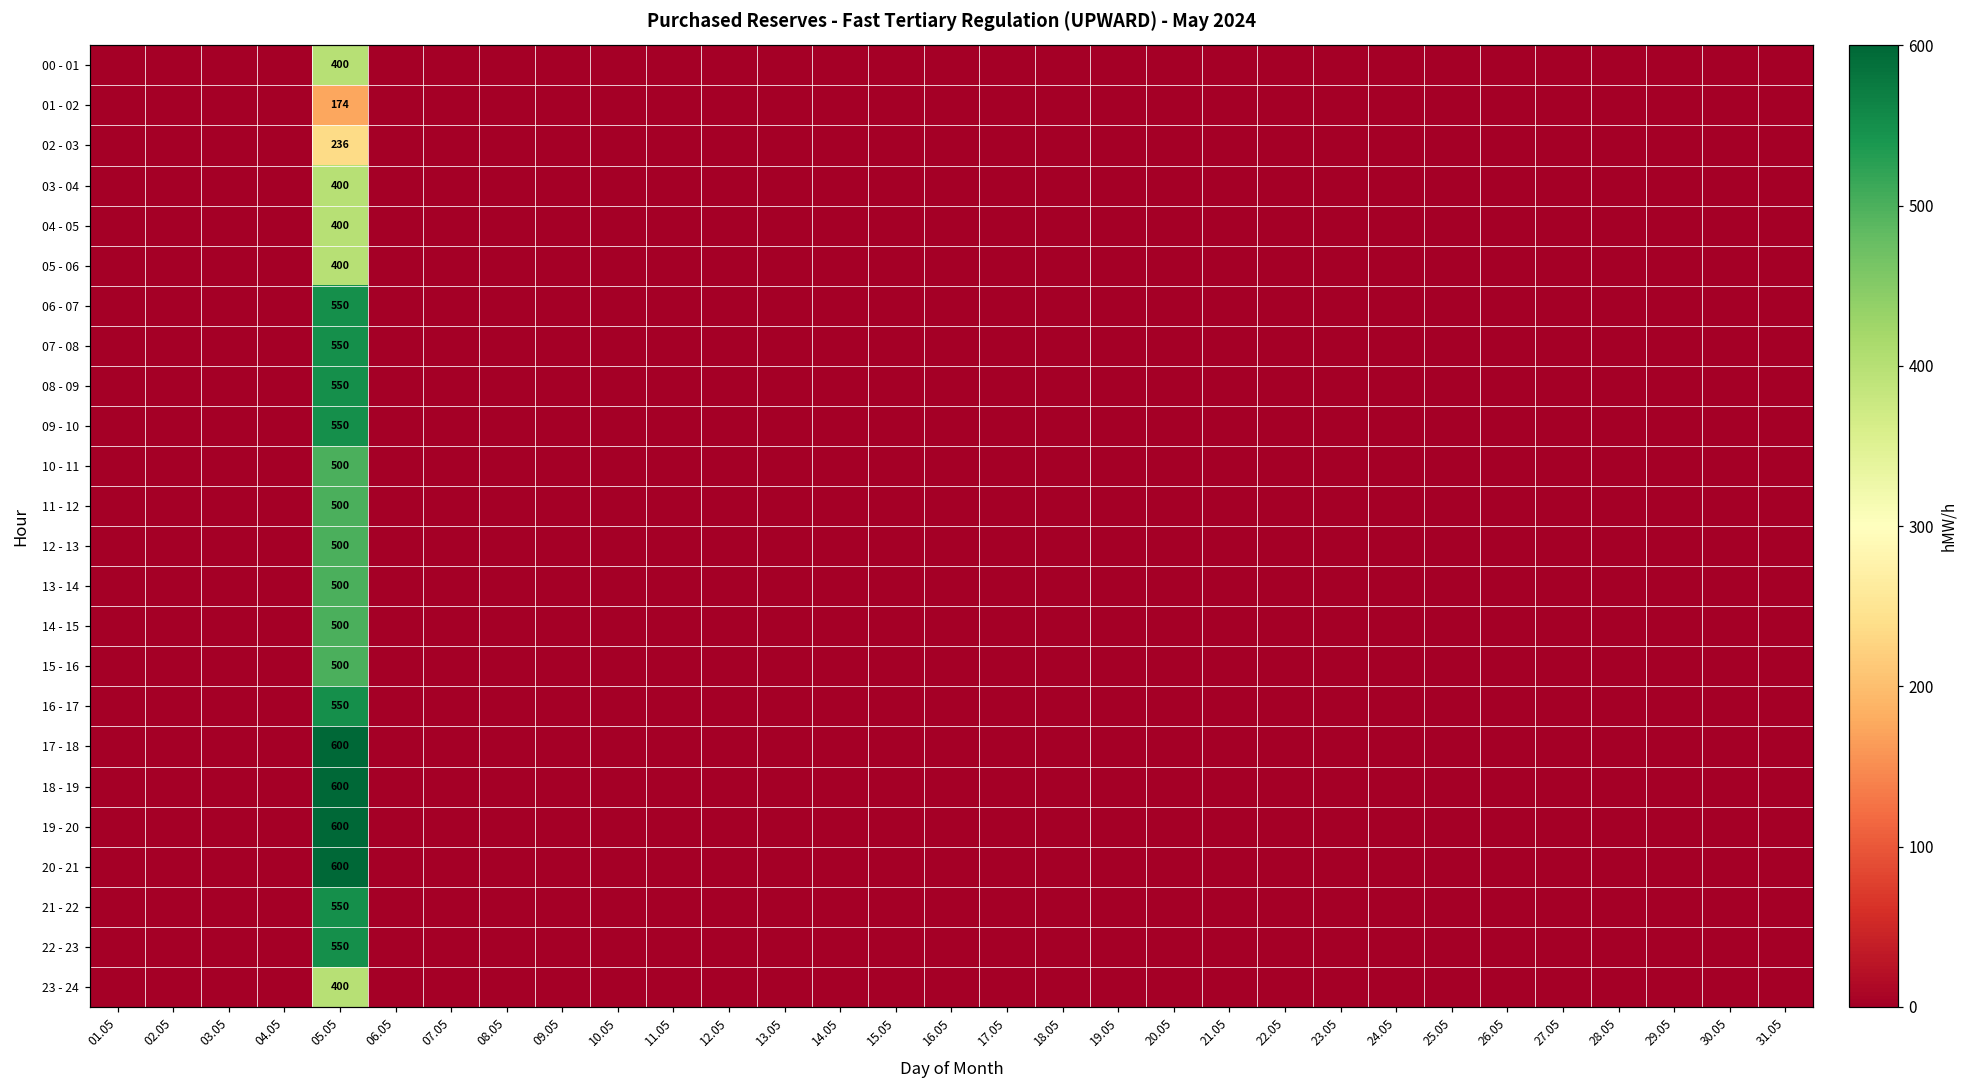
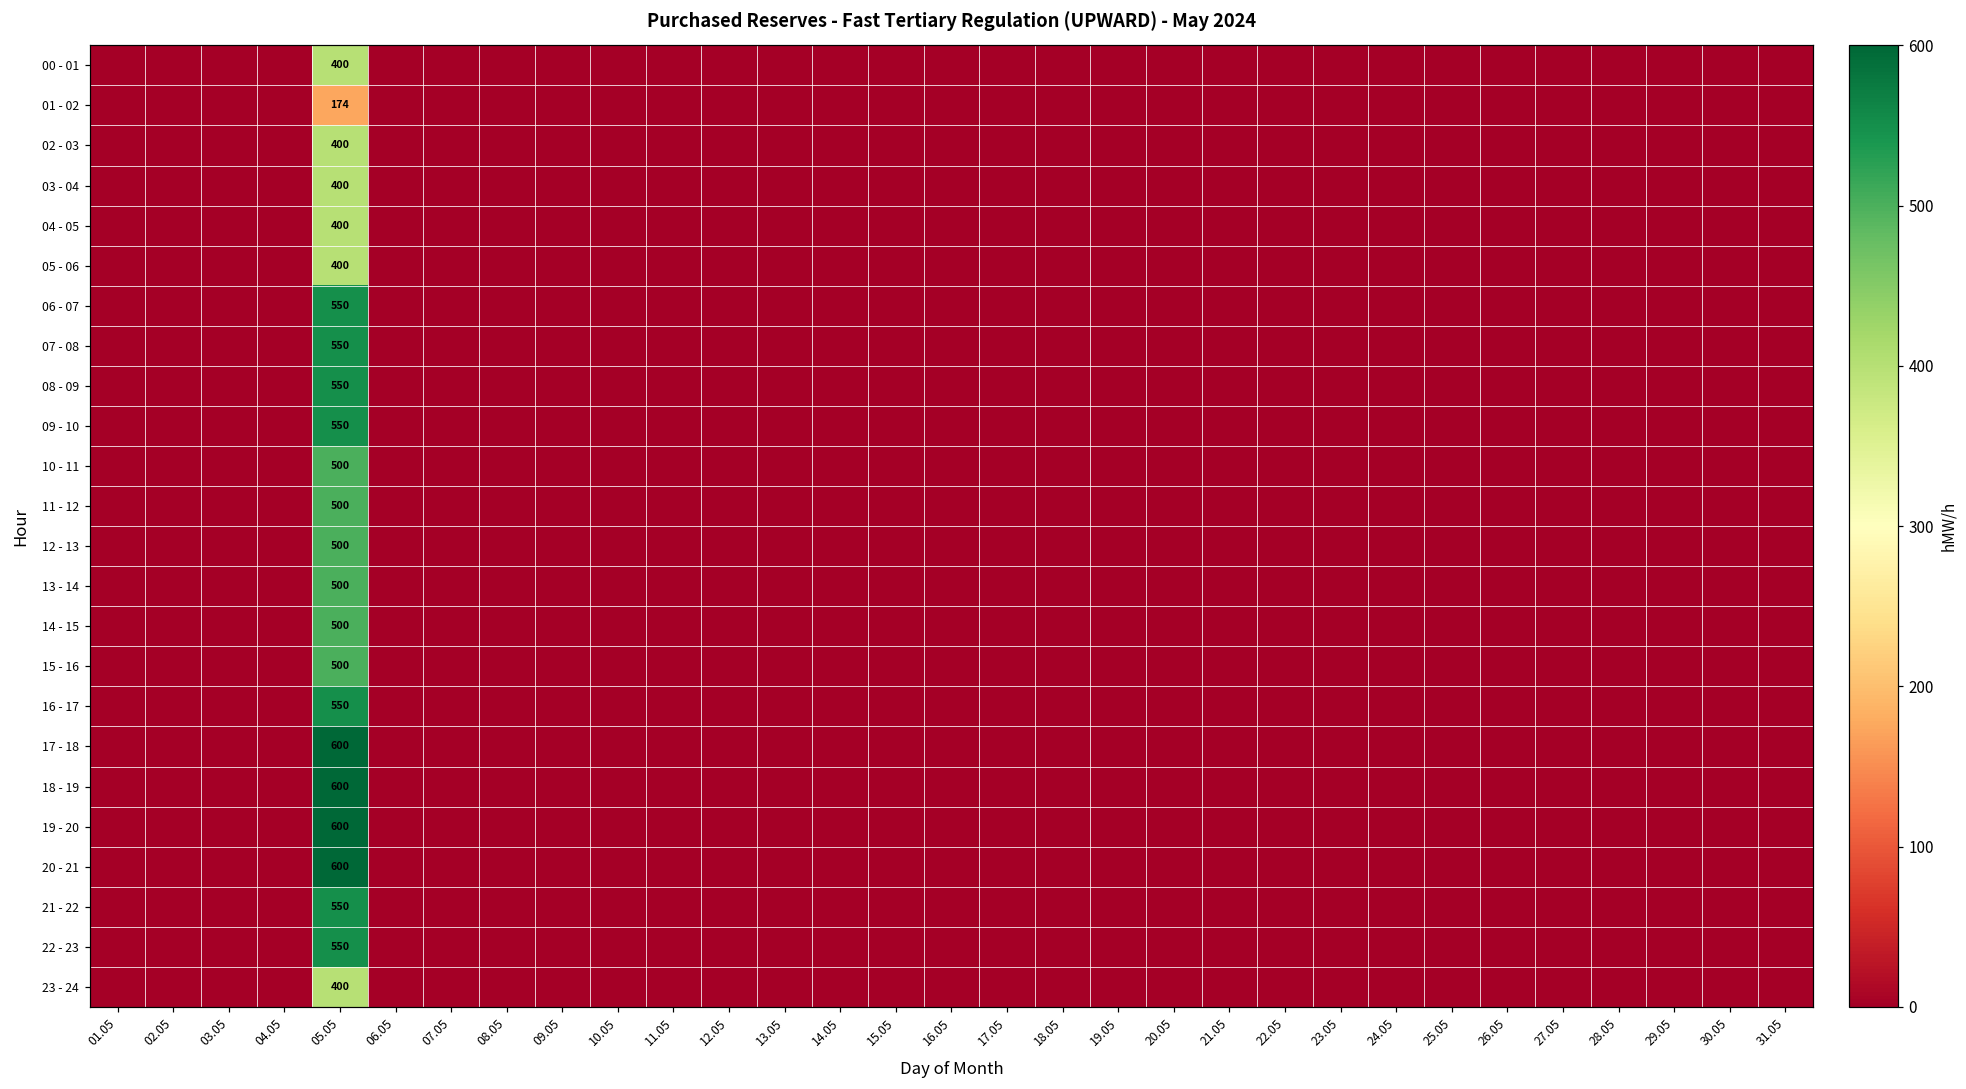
02 - 03, 05.05: 236 -> 400
